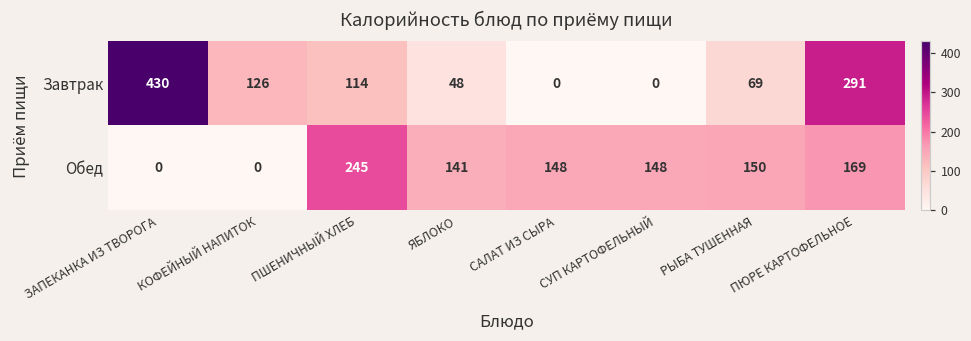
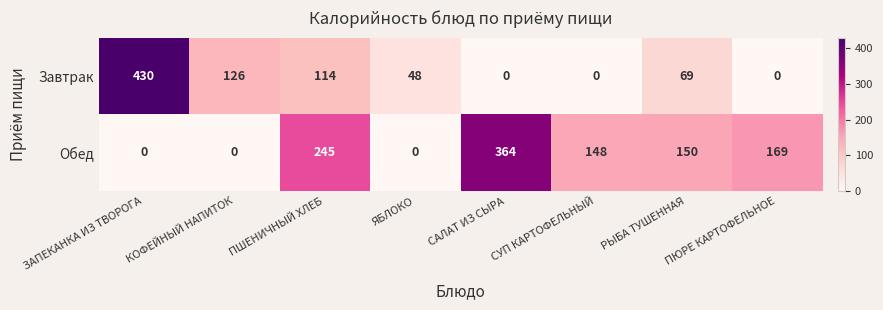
Завтрак, ПЮРЕ КАРТОФЕЛЬНОЕ: 291 -> 0
Обед, ЯБЛОКО: 141 -> 0
Обед, САЛАТ ИЗ СЫРА: 148 -> 364
